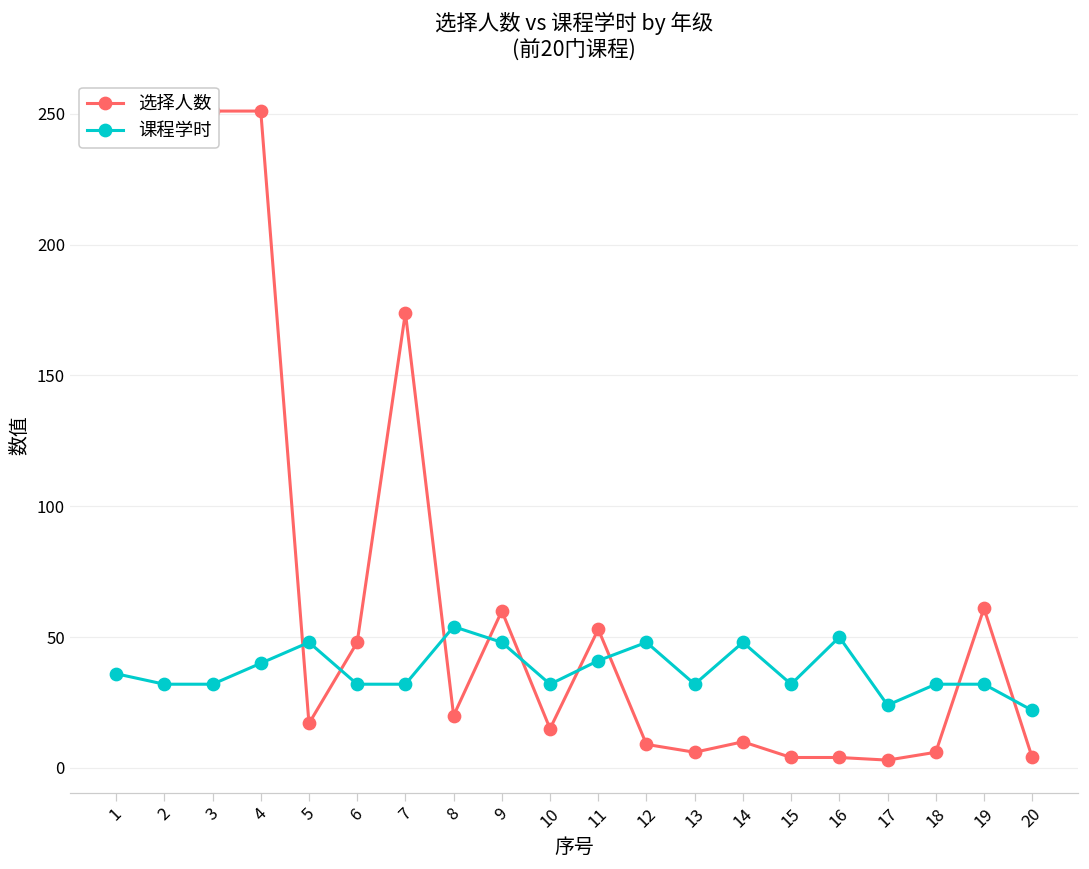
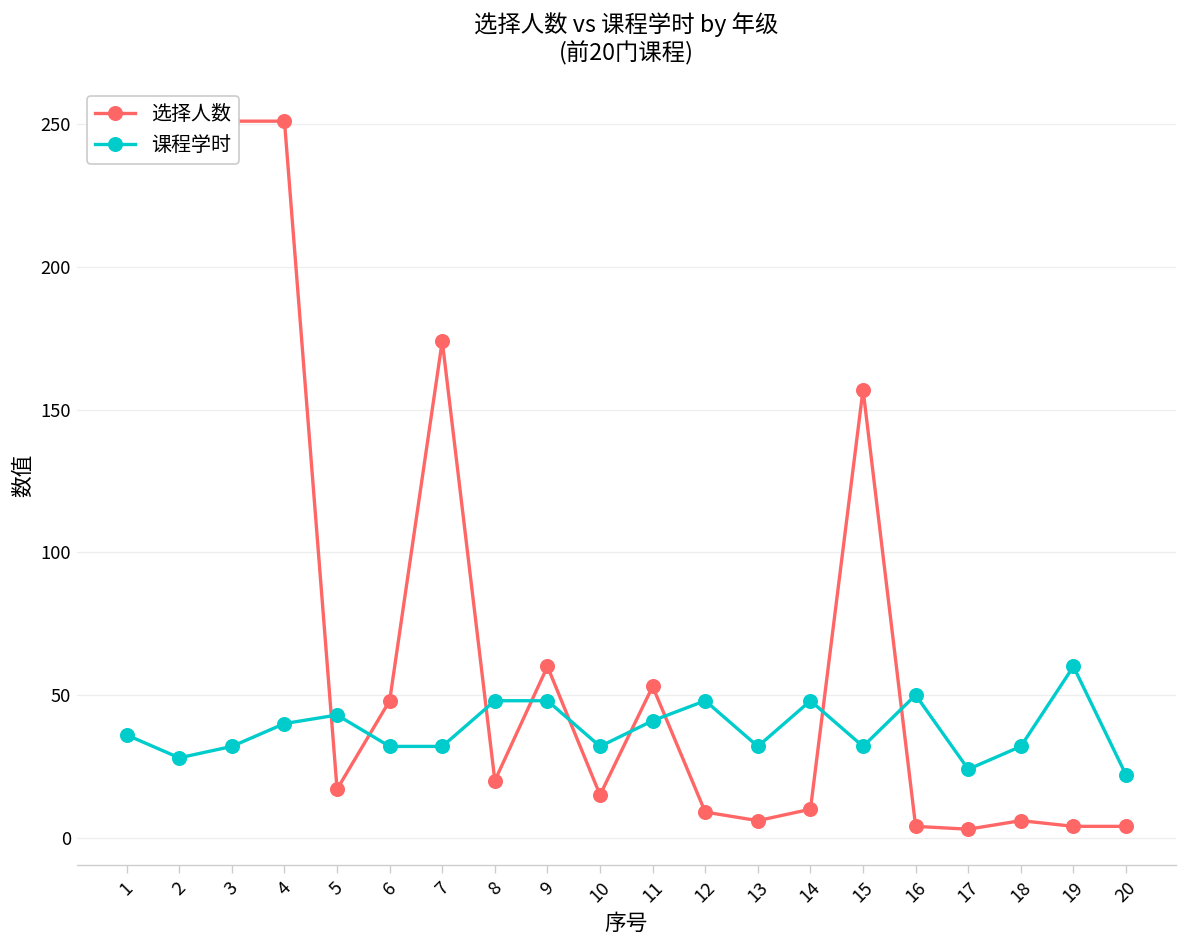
课程学时, 2: 32 -> 28
课程学时, 5: 48 -> 43
课程学时, 8: 54 -> 48
选择人数, 15: 4 -> 157
选择人数, 19: 61 -> 4
课程学时, 19: 32 -> 60
